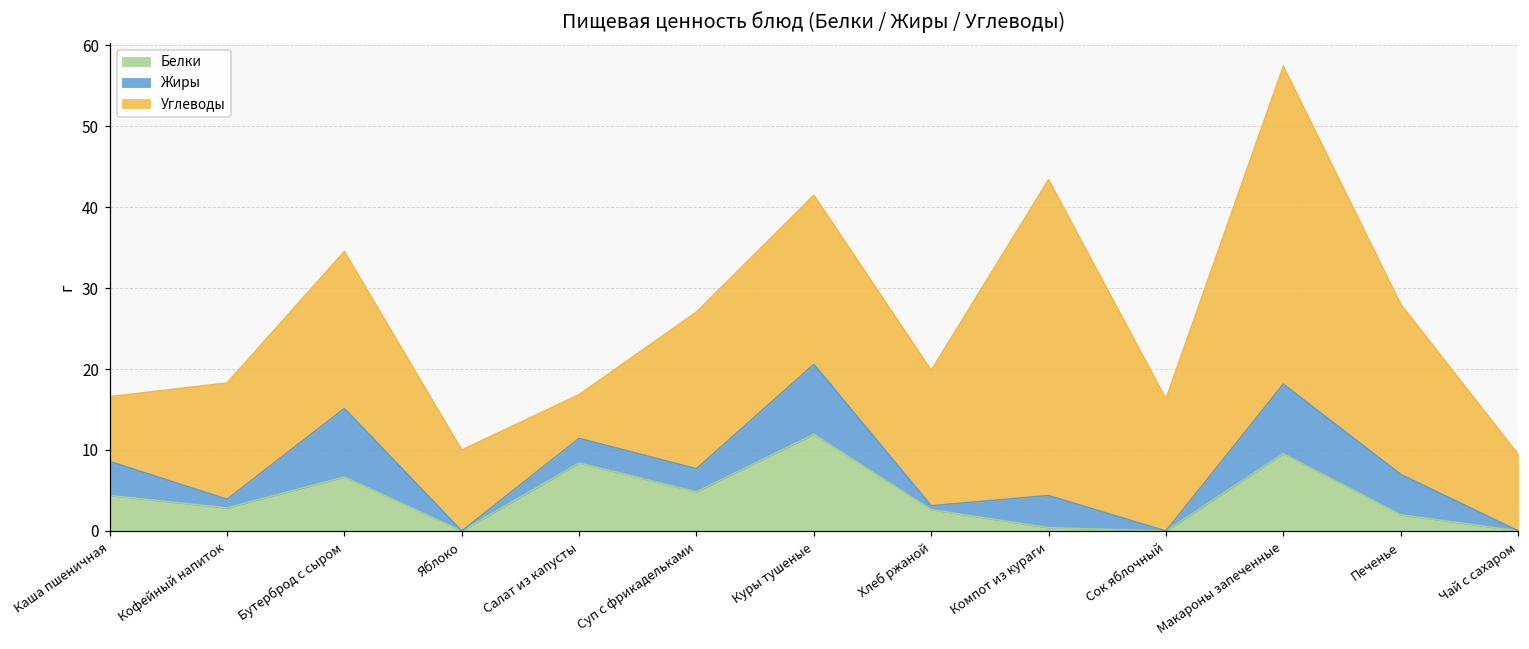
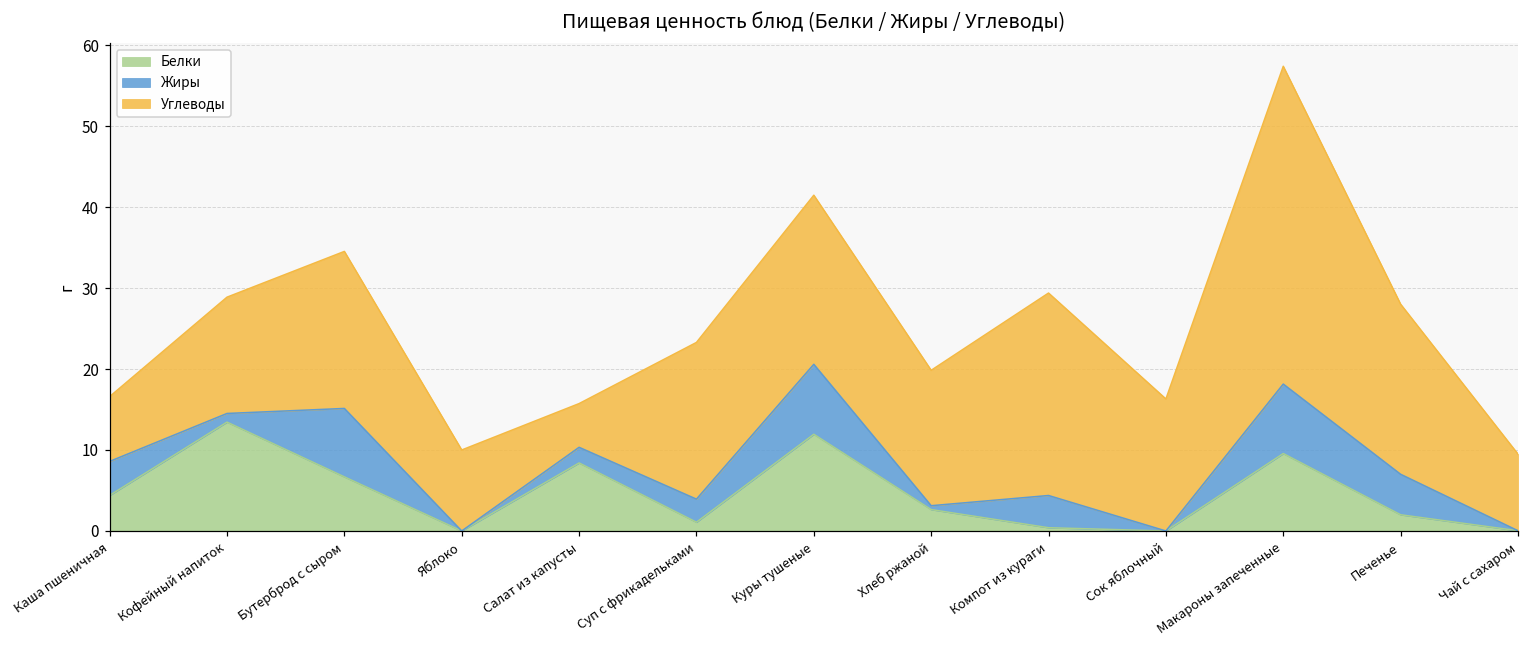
Белки, Кофейный напиток: 3 -> 13
Жиры, Салат из капусты: 3 -> 2
Белки, Суп с фрикадельками: 5 -> 1
Углеводы, Компот из кураги: 39 -> 25
